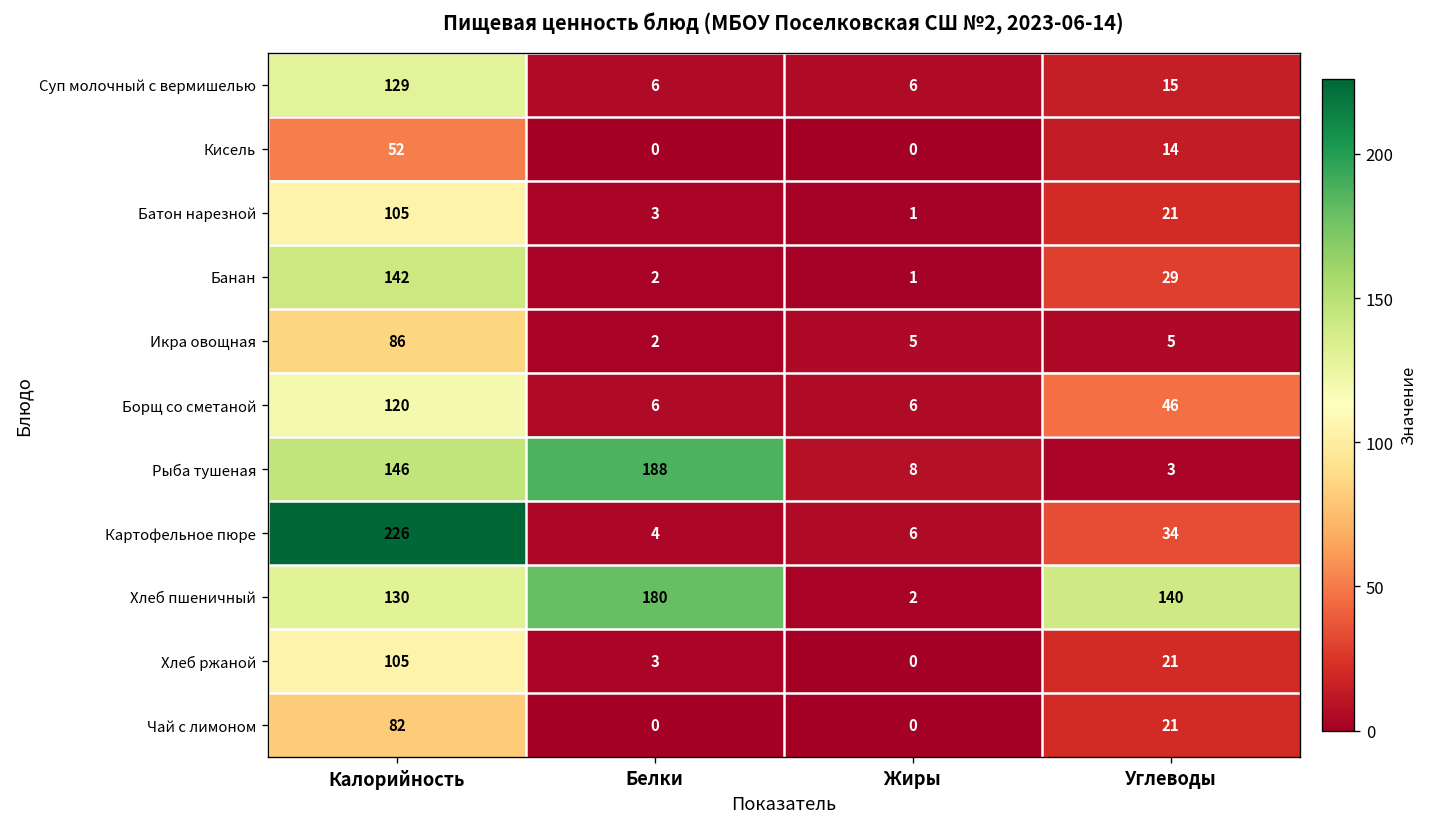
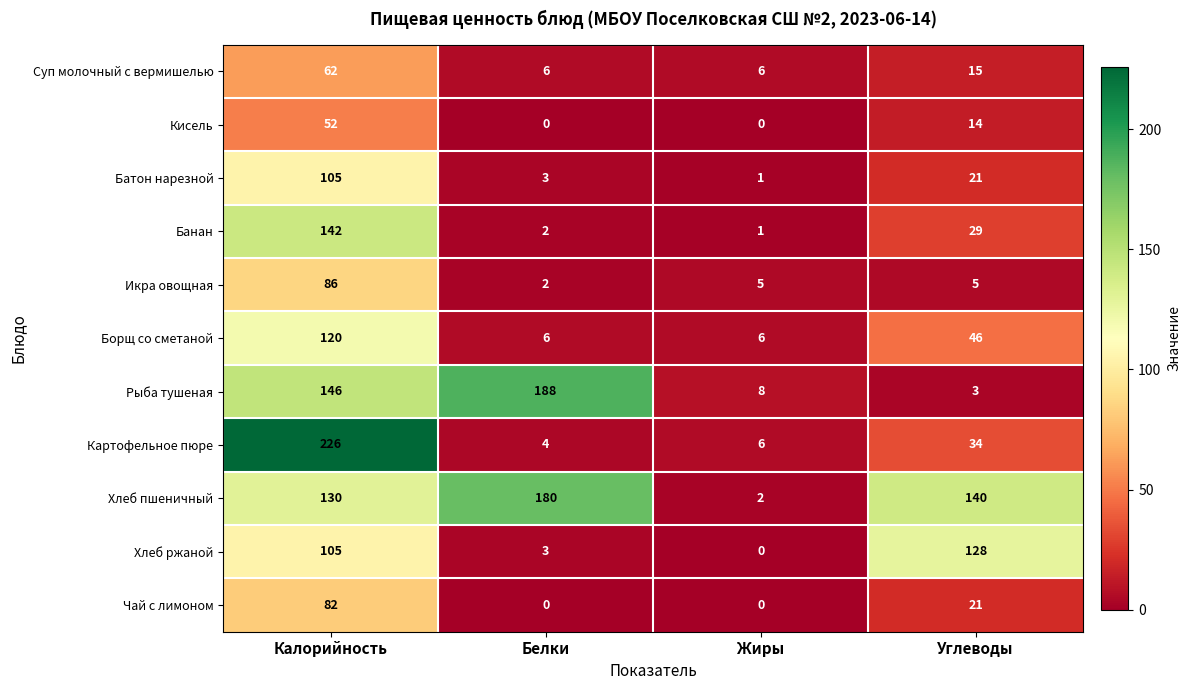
Суп молочный с вермишелью, Калорийность: 129 -> 62
Хлеб ржаной, Углеводы: 21 -> 128
